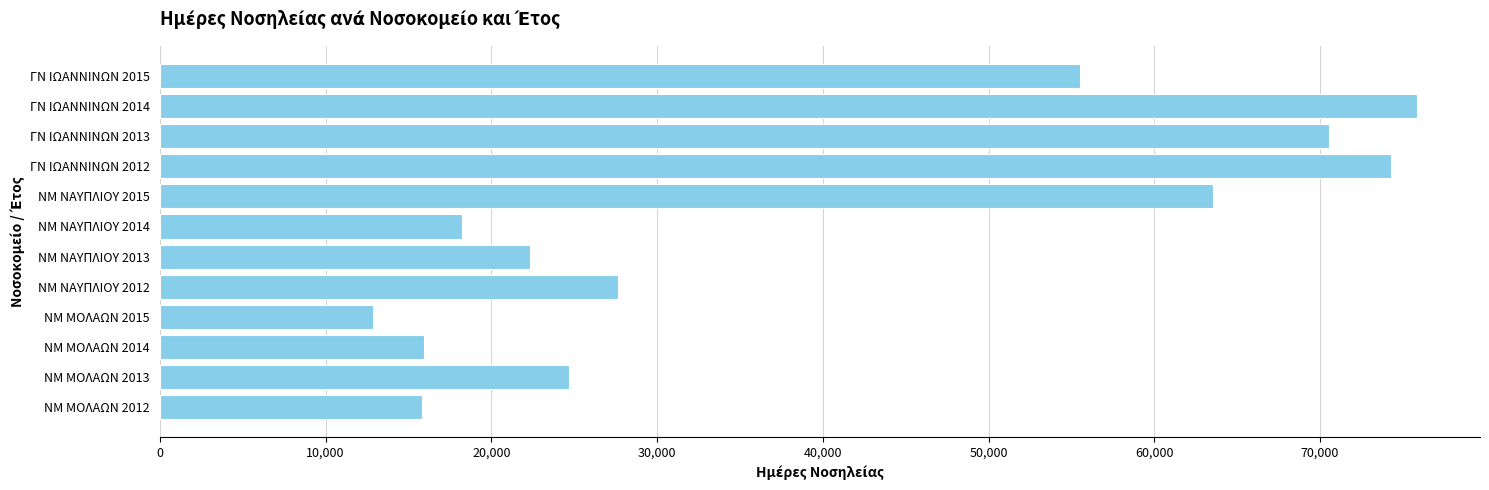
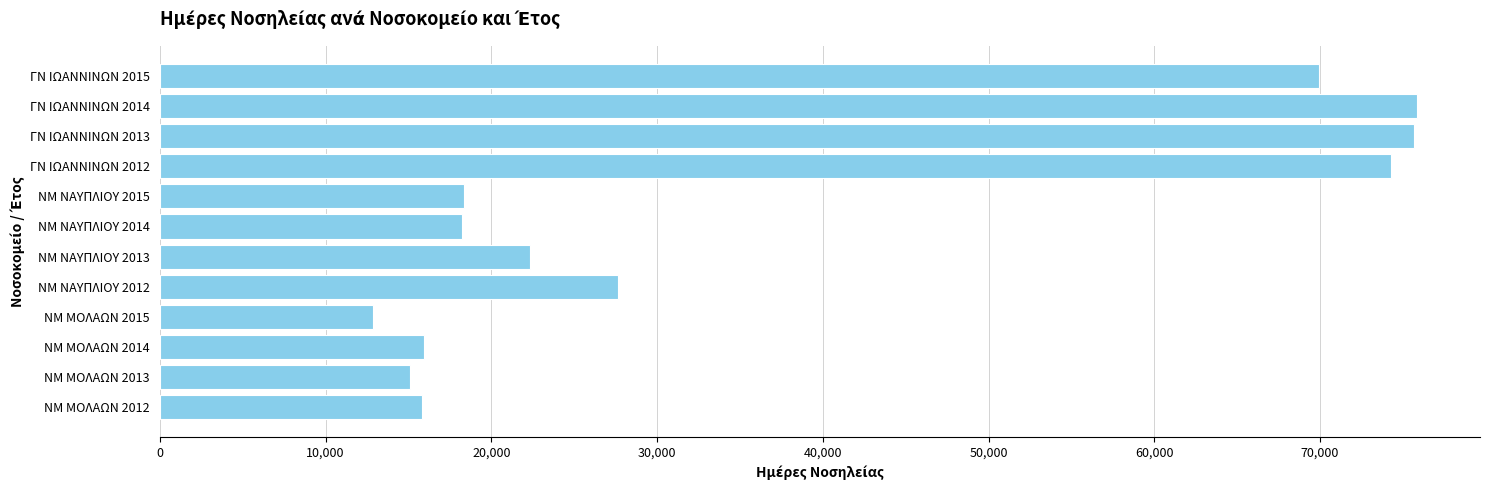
ΓΝ ΙΩΑΝΝΙΝΩΝ 2015: 55,500 -> 69,900
ΓΝ ΙΩΑΝΝΙΝΩΝ 2013: 70,600 -> 75,600
ΝΜ ΝΑΥΠΛΙΟΥ 2015: 63,600 -> 18,300
ΝΜ ΜΟΛΑΩΝ 2013: 24,700 -> 15,100
